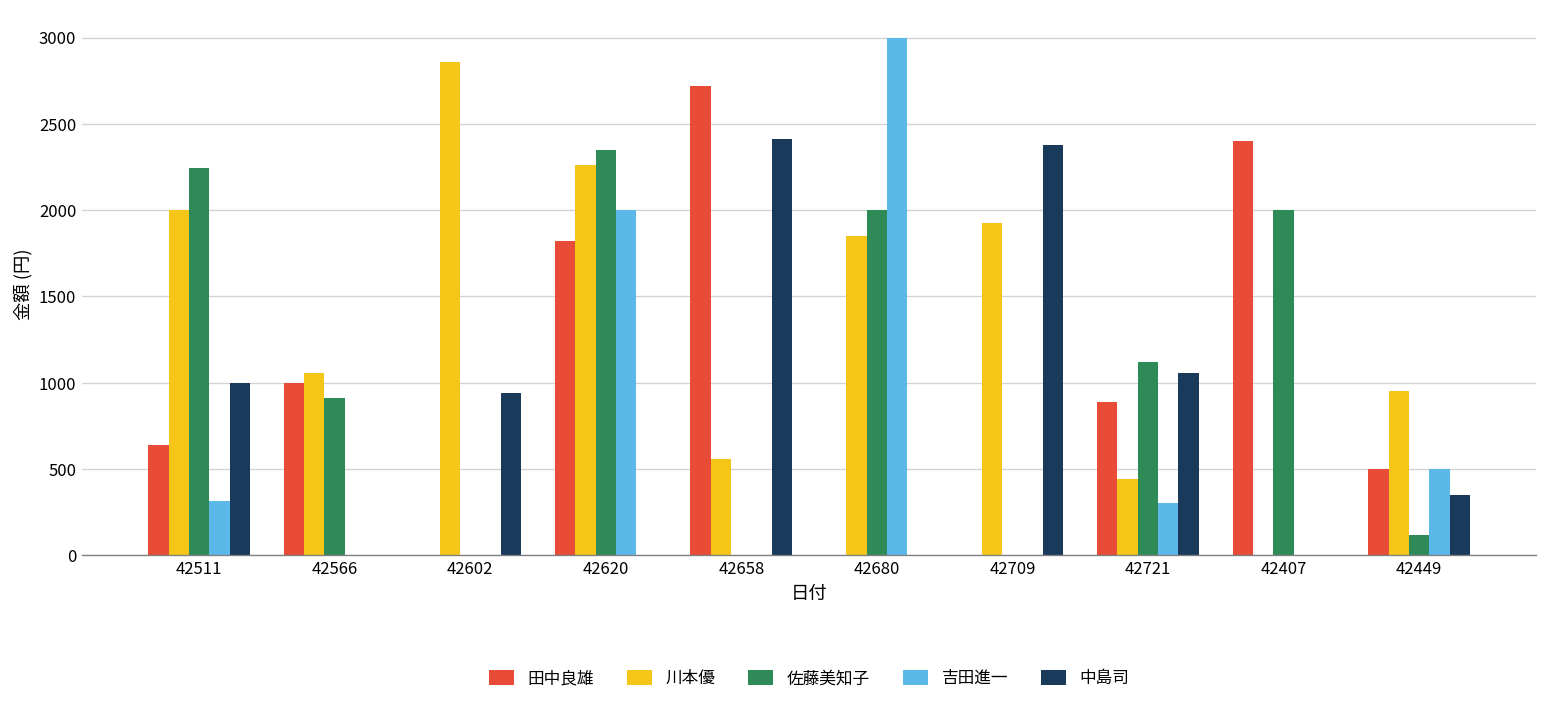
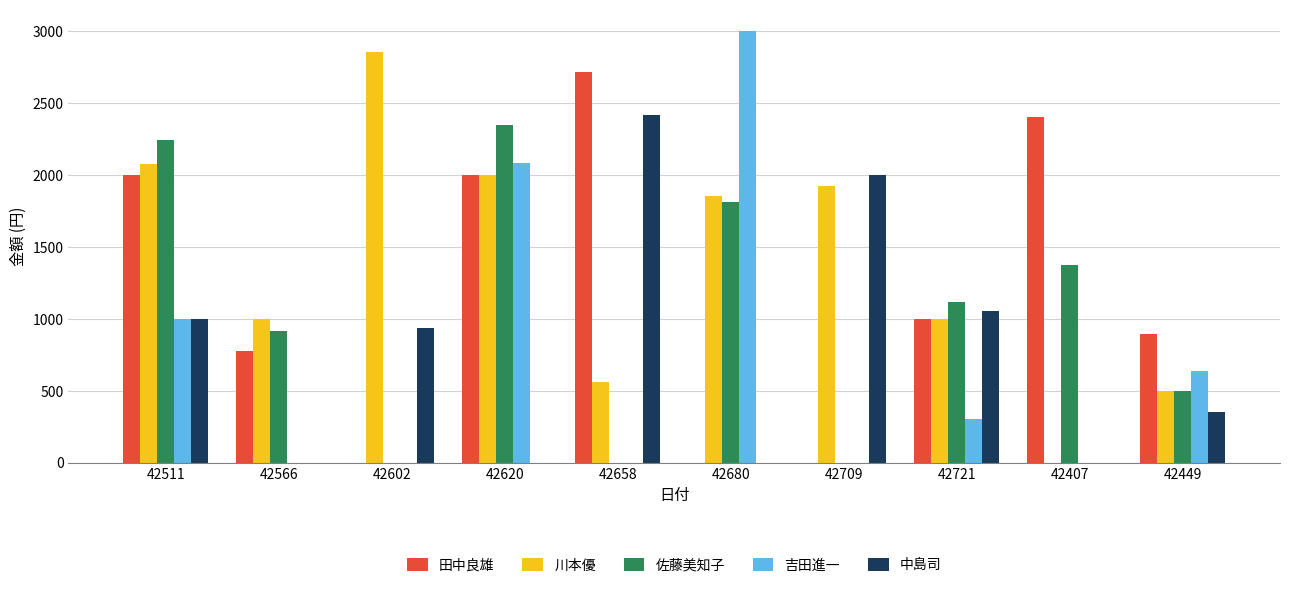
田中良雄, 42511: 640 -> 2000
川本優, 42511: 2000 -> 2080
吉田進一, 42511: 310 -> 1000
田中良雄, 42566: 1000 -> 780
川本優, 42566: 1060 -> 1000
田中良雄, 42620: 1820 -> 2000
川本優, 42620: 2260 -> 2000
吉田進一, 42620: 2000 -> 2080
佐藤美知子, 42680: 2000 -> 1810
中島司, 42709: 2380 -> 2000
田中良雄, 42721: 890 -> 1000
川本優, 42721: 450 -> 1000
佐藤美知子, 42407: 2000 -> 1380
田中良雄, 42449: 500 -> 900
川本優, 42449: 950 -> 500
佐藤美知子, 42449: 120 -> 500
吉田進一, 42449: 500 -> 640
